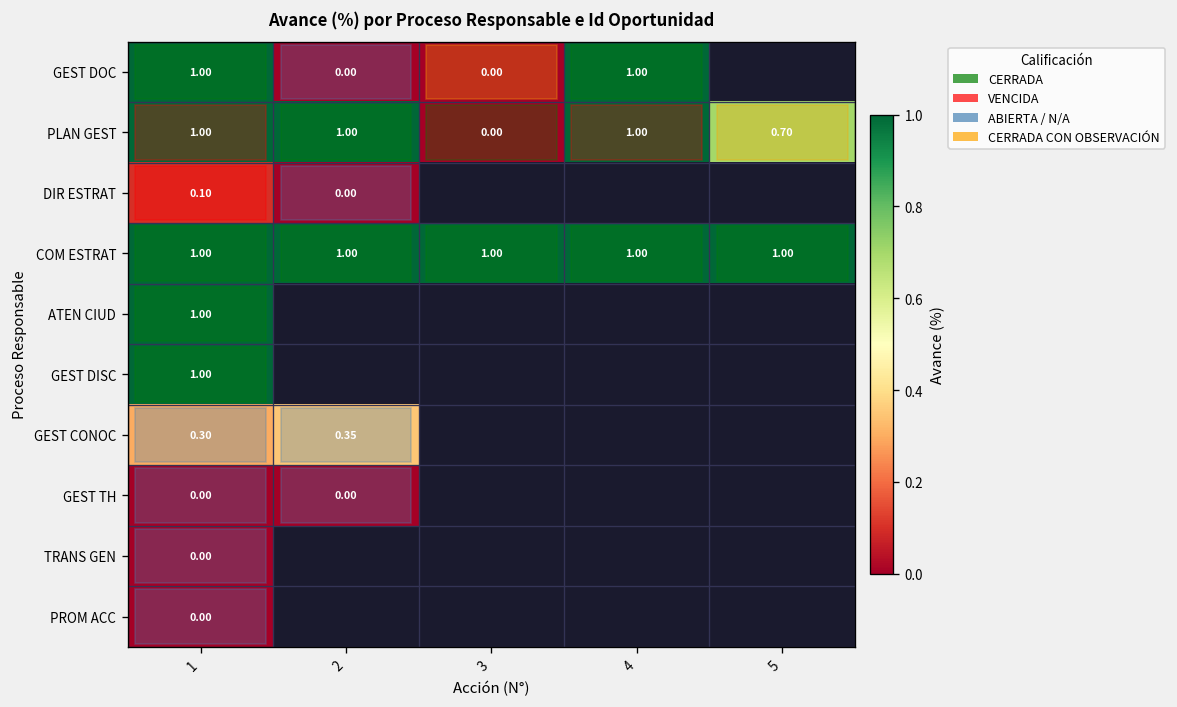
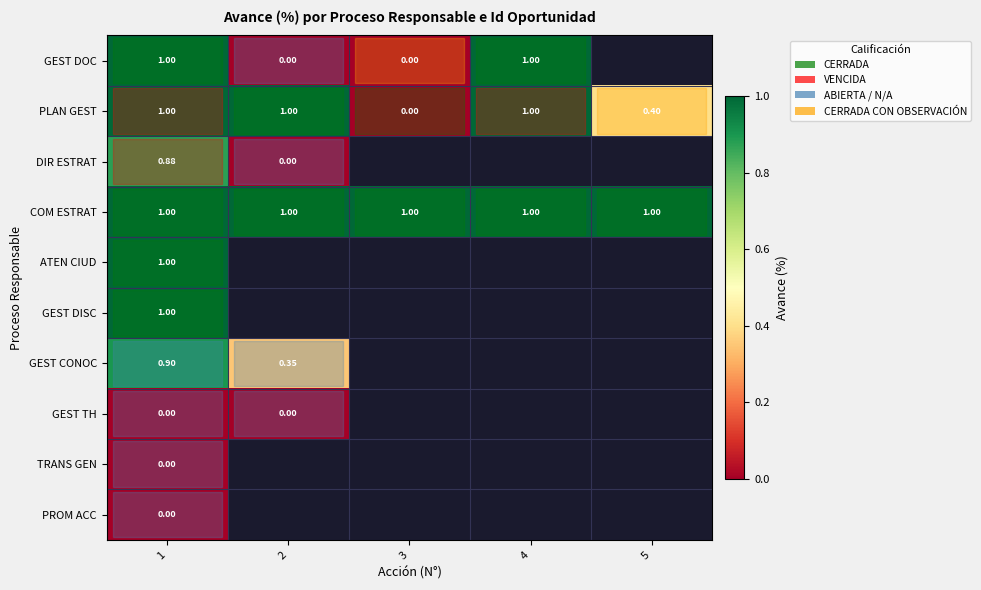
PLAN GEST, 5: 0.70 -> 0.40
DIR ESTRAT, 1: 0.10 -> 0.88
GEST CONOC, 1: 0.30 -> 0.90
